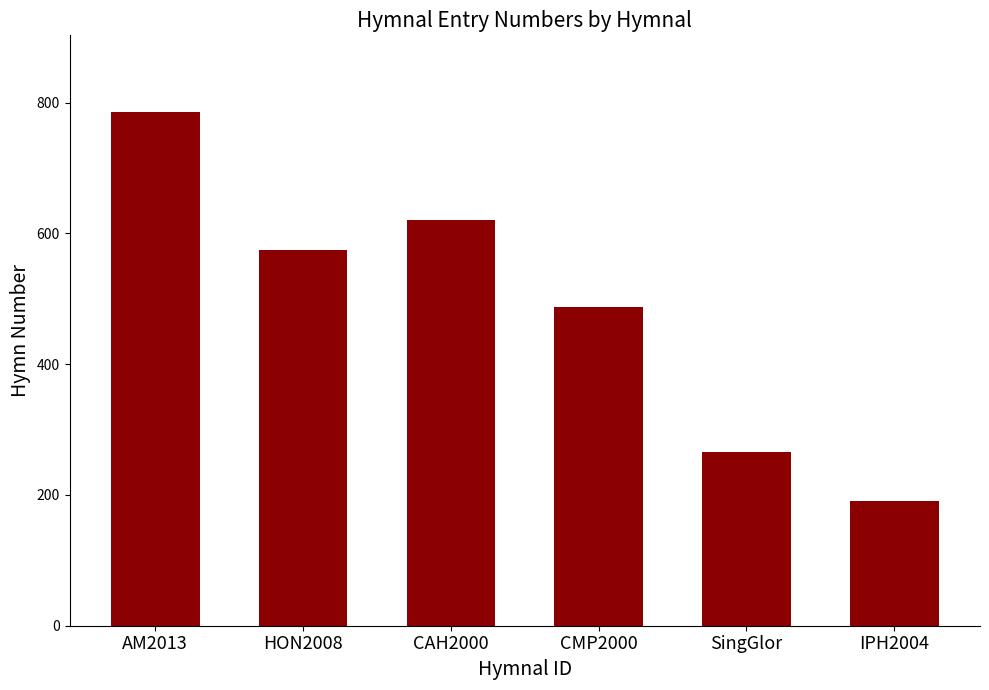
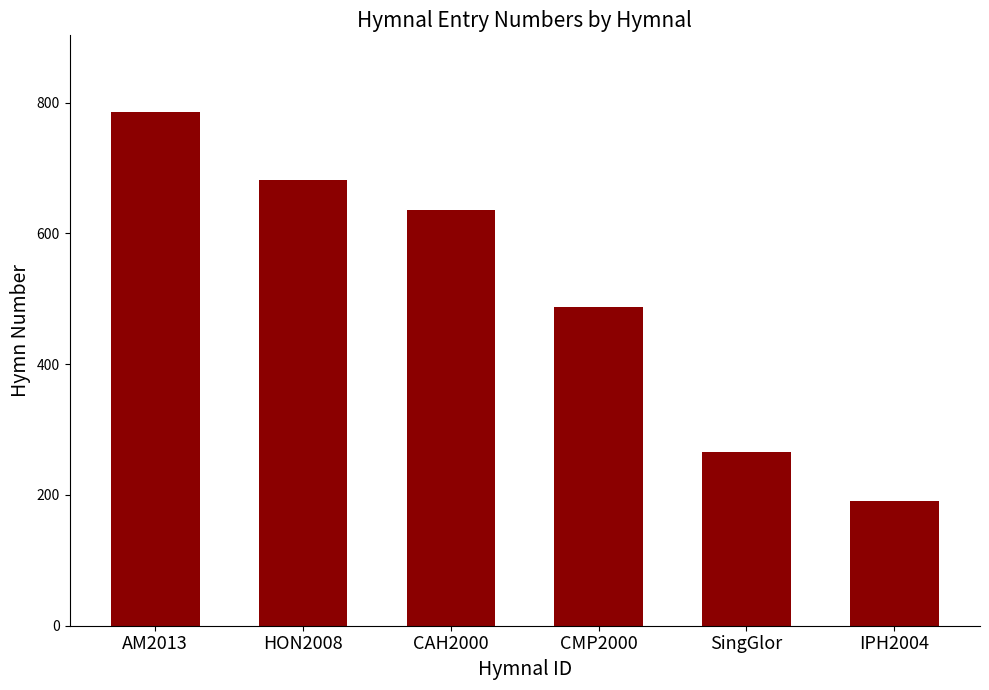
HON2008: 580 -> 680
CAH2000: 620 -> 640
